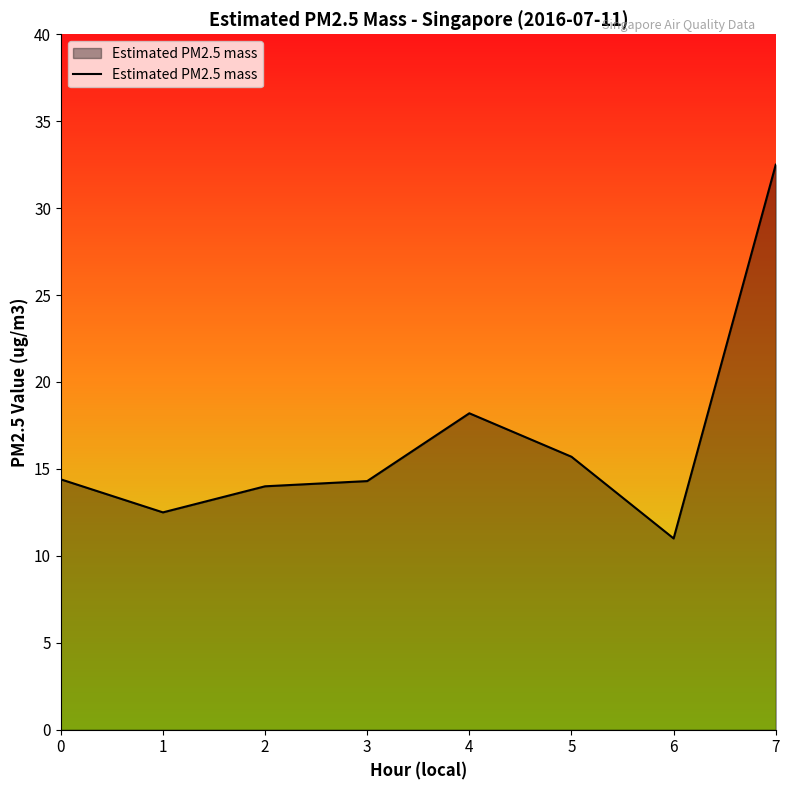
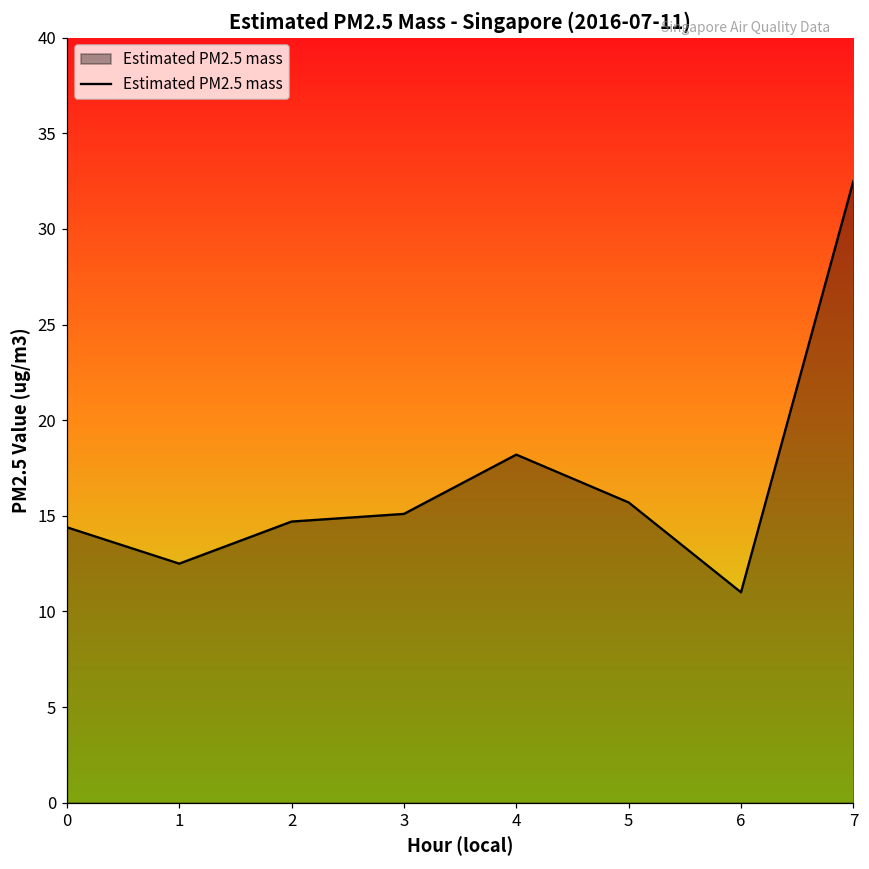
2: 14.0 -> 14.7
3: 14.3 -> 15.1
